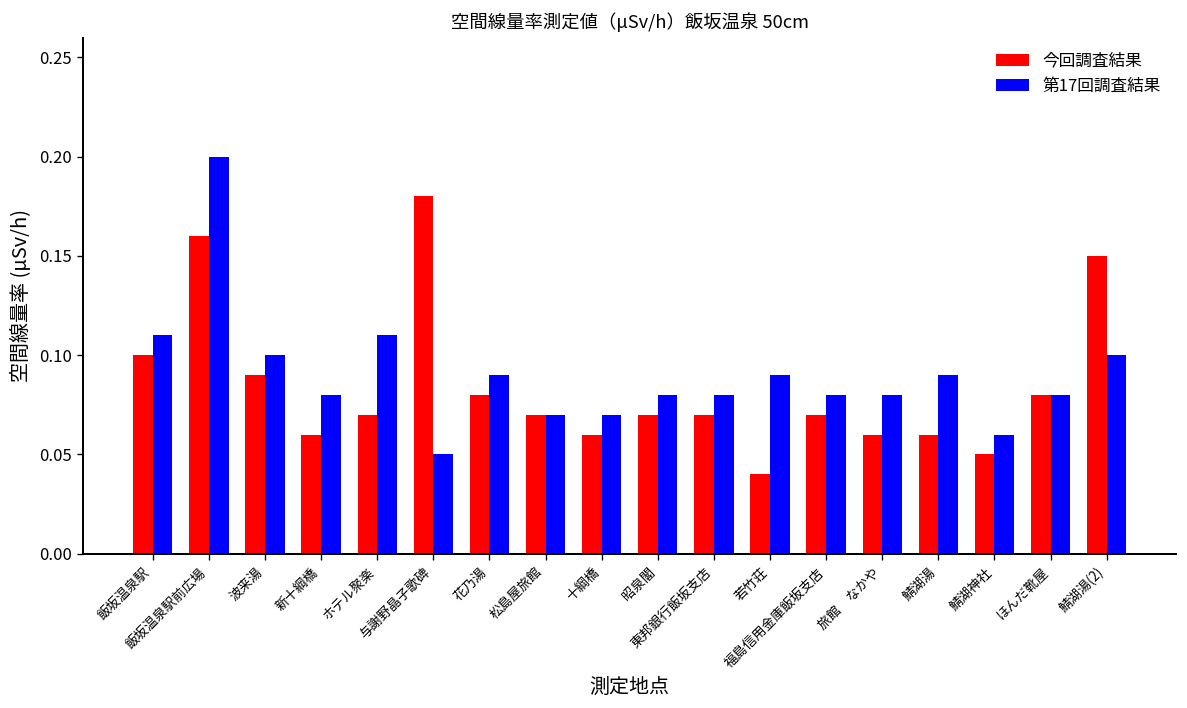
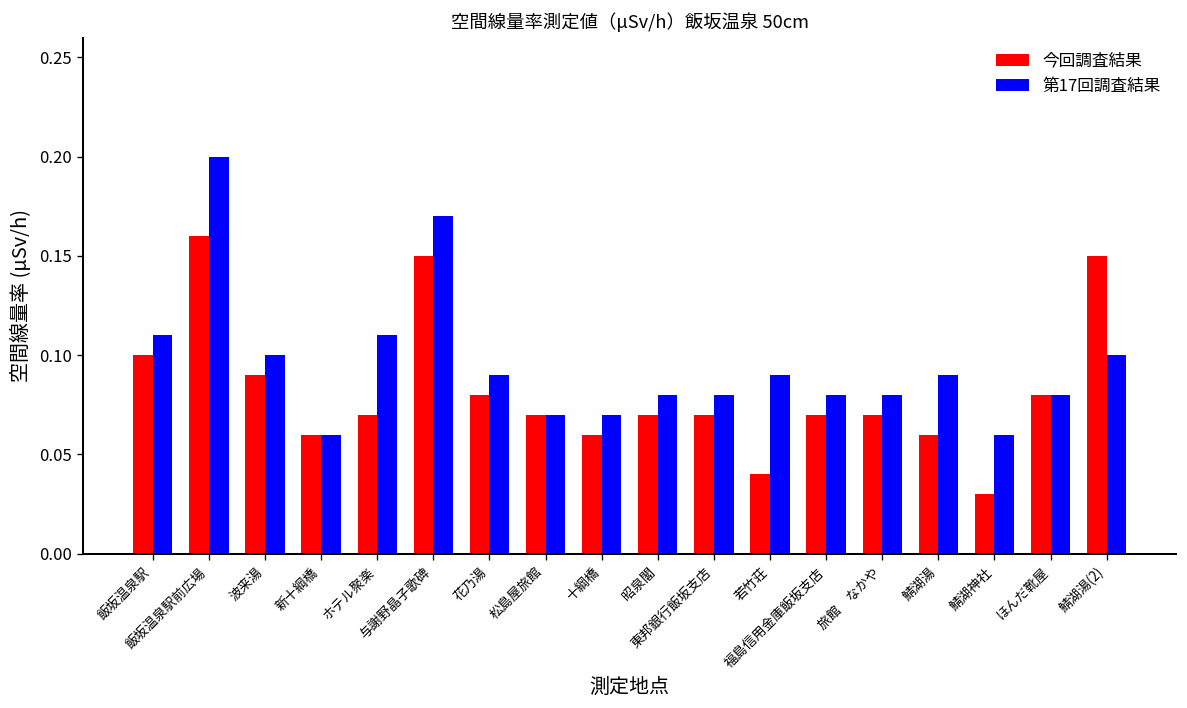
第17回調査結果, 新十綱橋: 0.08 -> 0.06
今回調査結果, 与謝野晶子歌碑: 0.18 -> 0.15
第17回調査結果, 与謝野晶子歌碑: 0.05 -> 0.17
今回調査結果, 旅館 なかや: 0.06 -> 0.07
今回調査結果, 鯖湖神社: 0.05 -> 0.03
